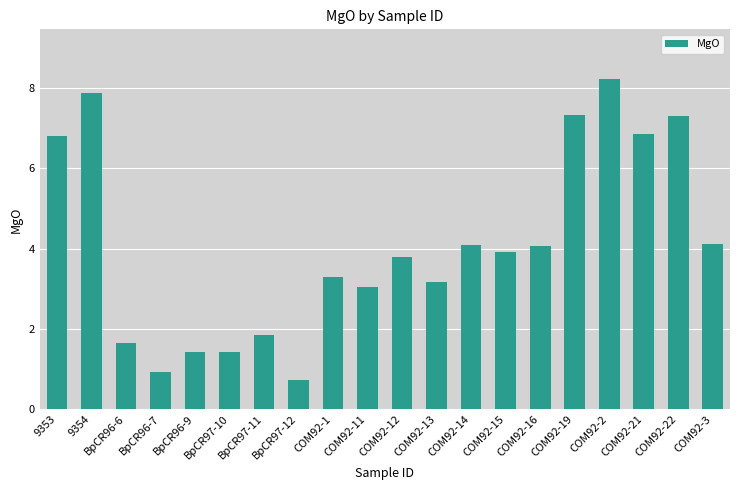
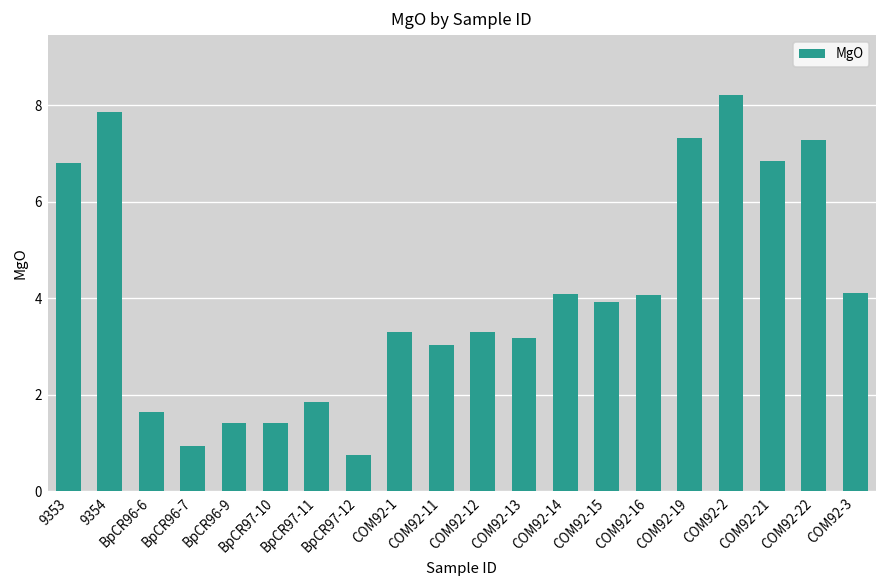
COM92-12: 3.8 -> 3.3
